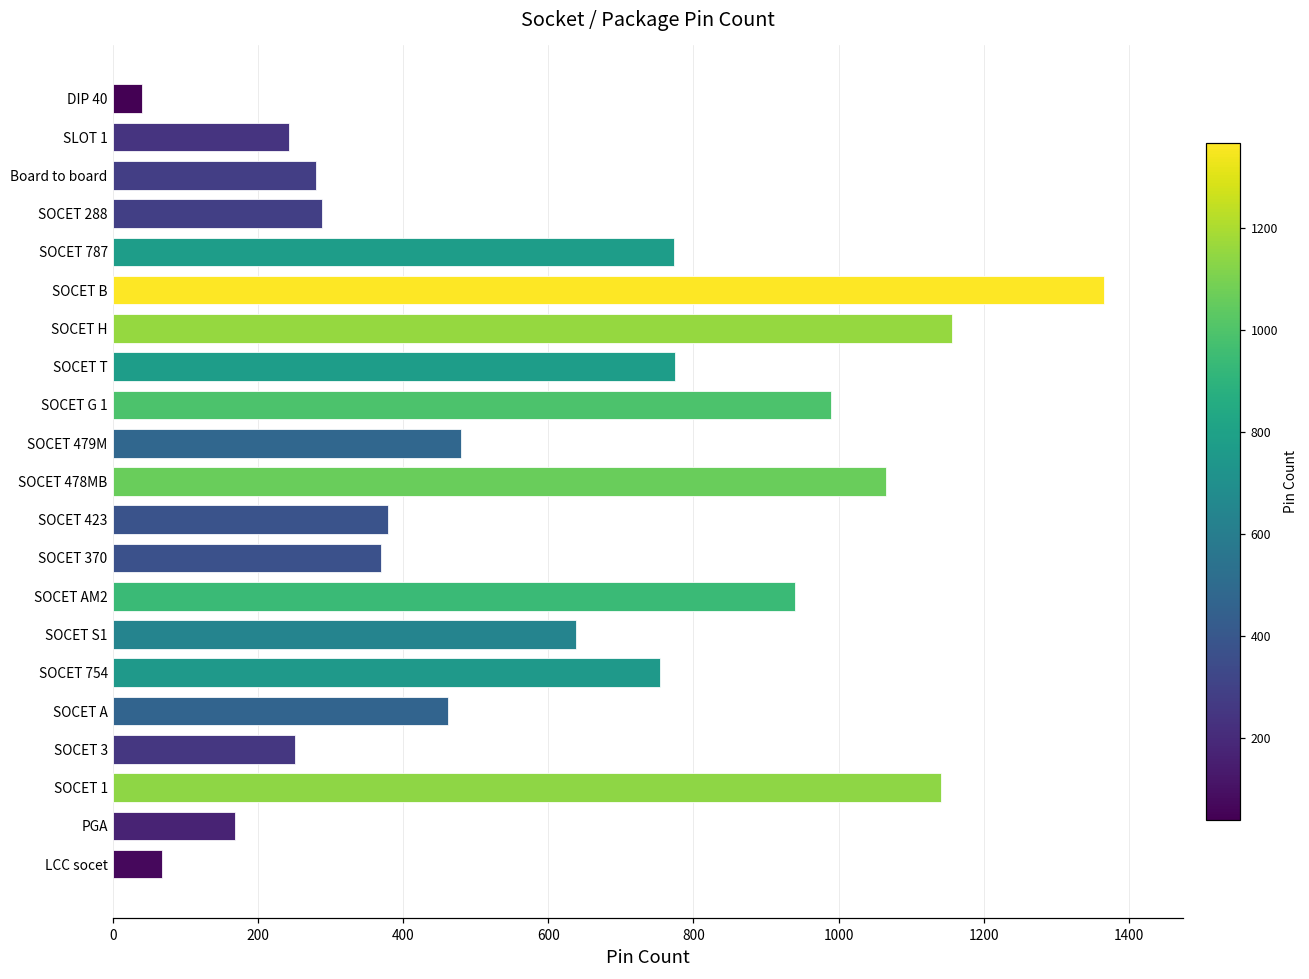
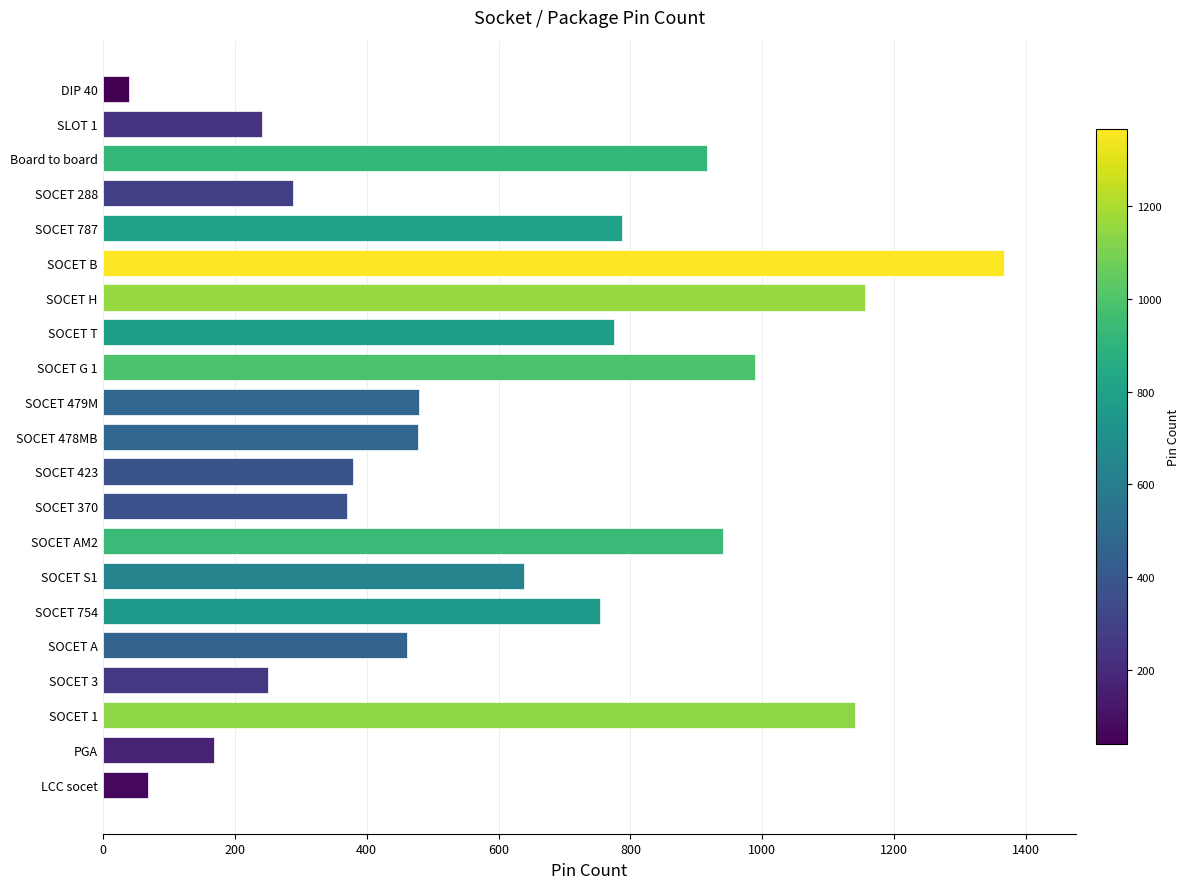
Board to board: 280 -> 920
SOCET 787: 770 -> 790
SOCET 478MB: 1070 -> 480
